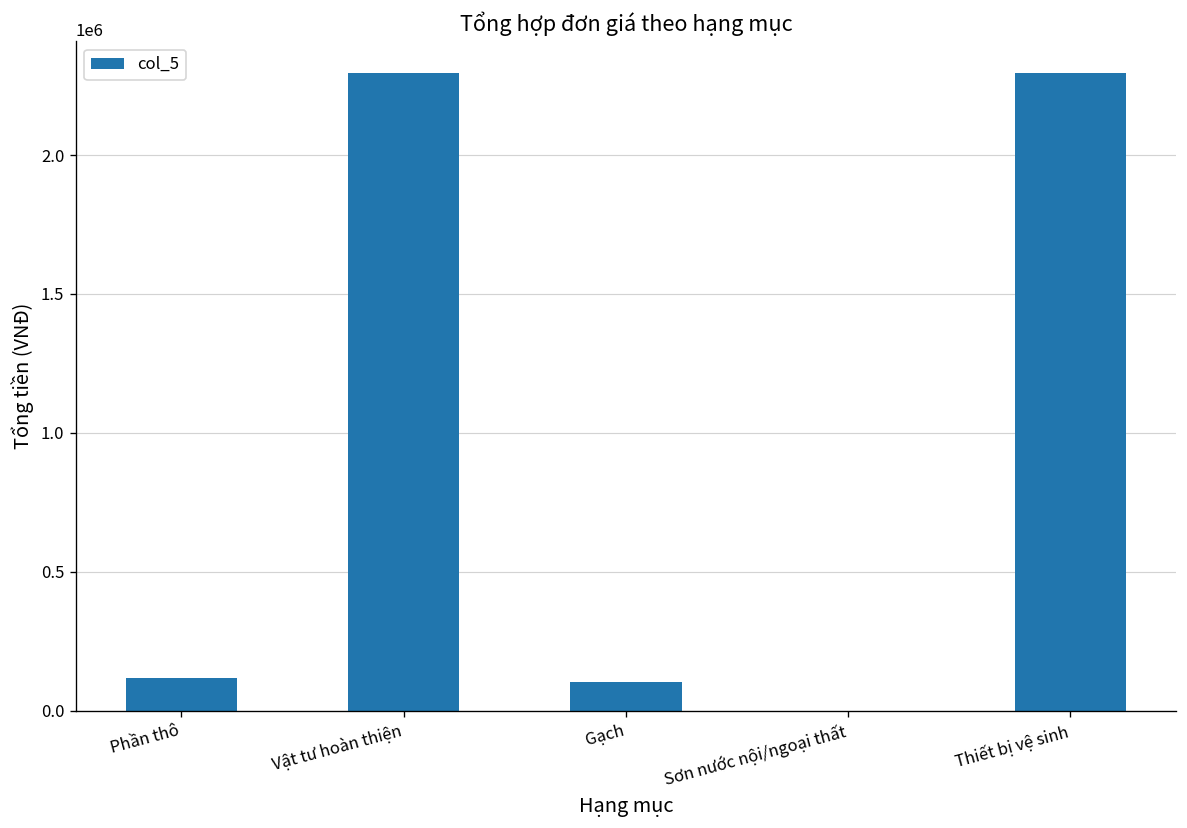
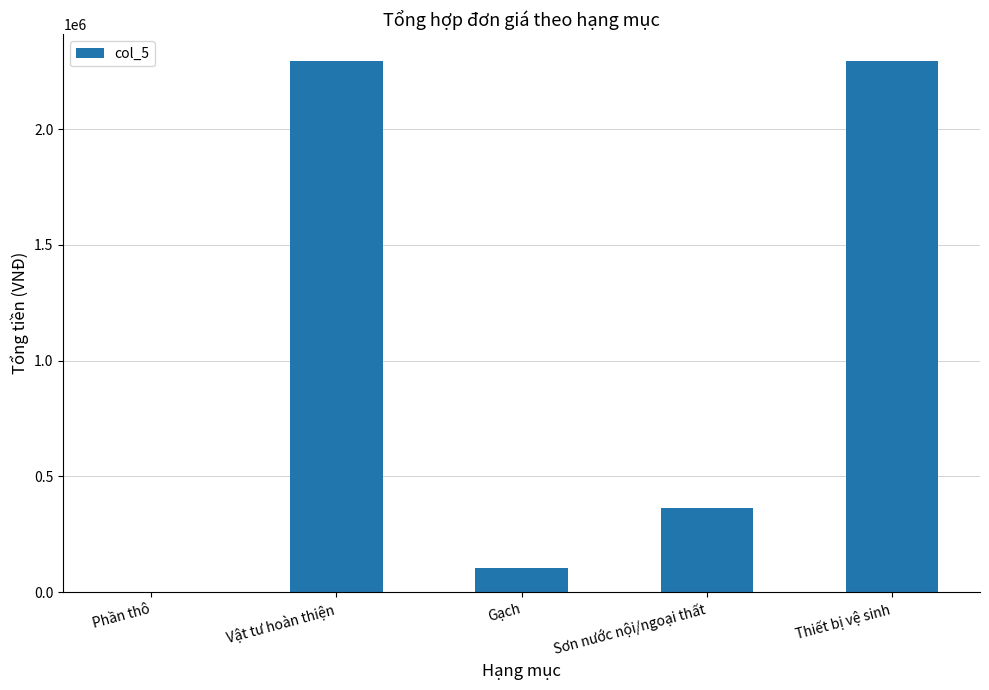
Phần thô: 120000 -> 0
Sơn nước nội/ngoại thất: 0 -> 360000
